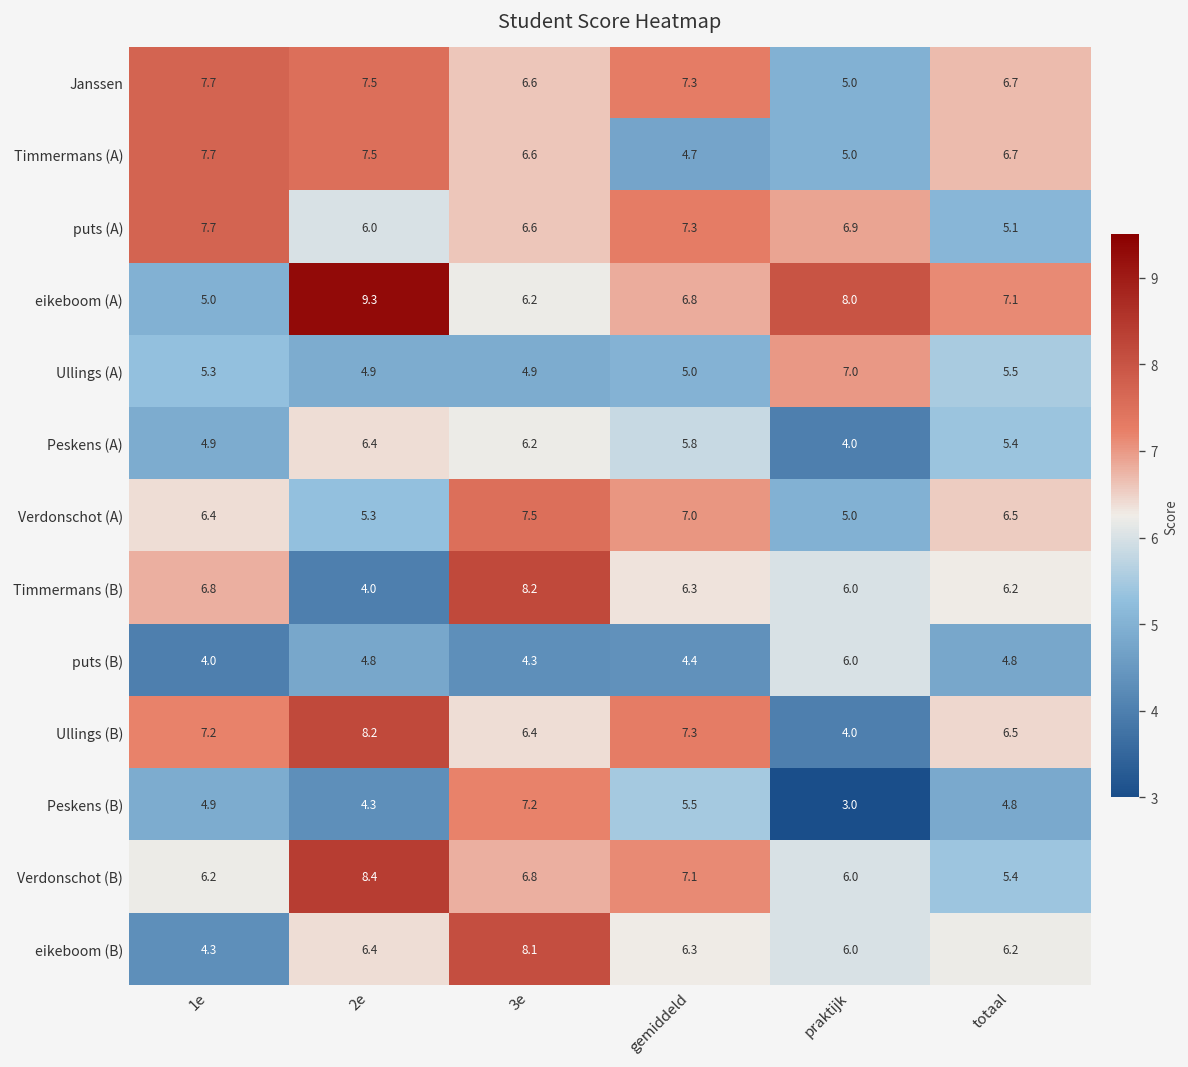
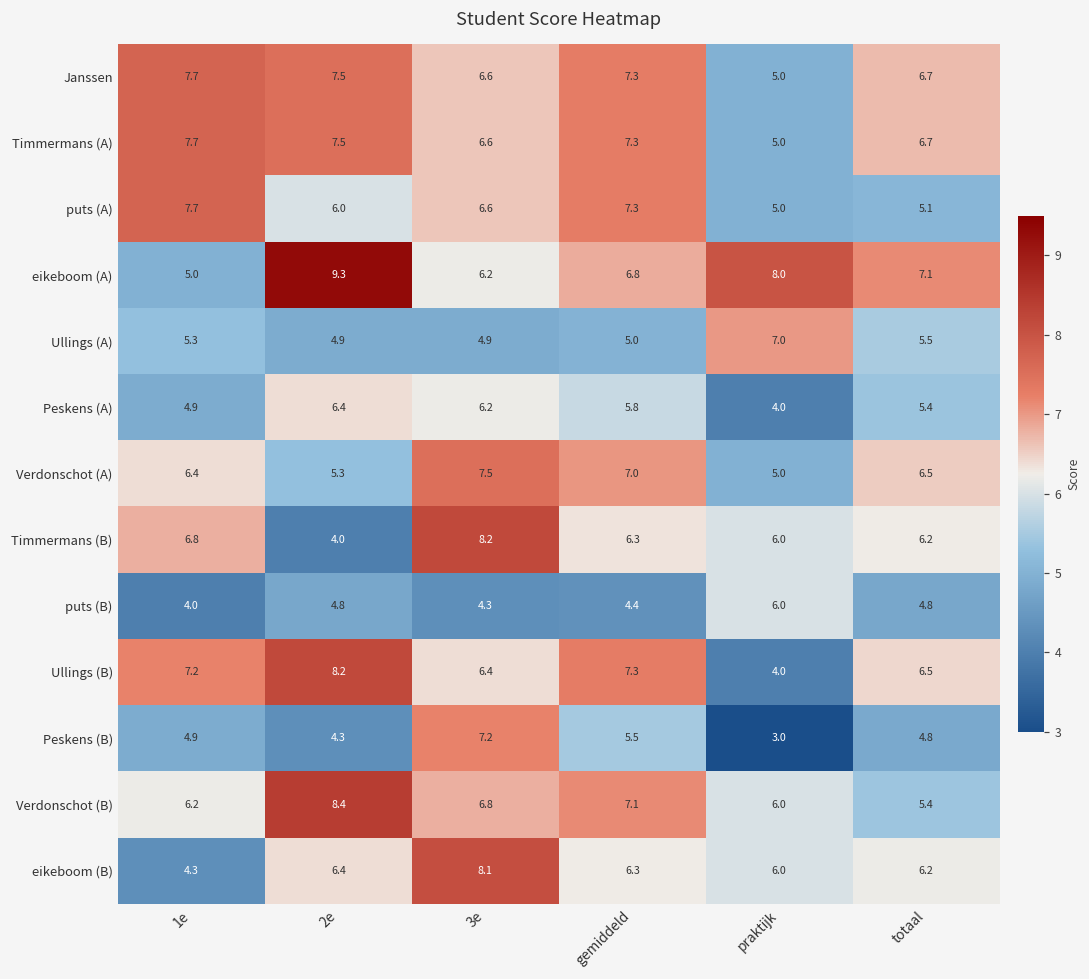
Timmermans (A), gemiddeld: 4.7 -> 7.3
puts (A), praktijk: 6.9 -> 5.0
